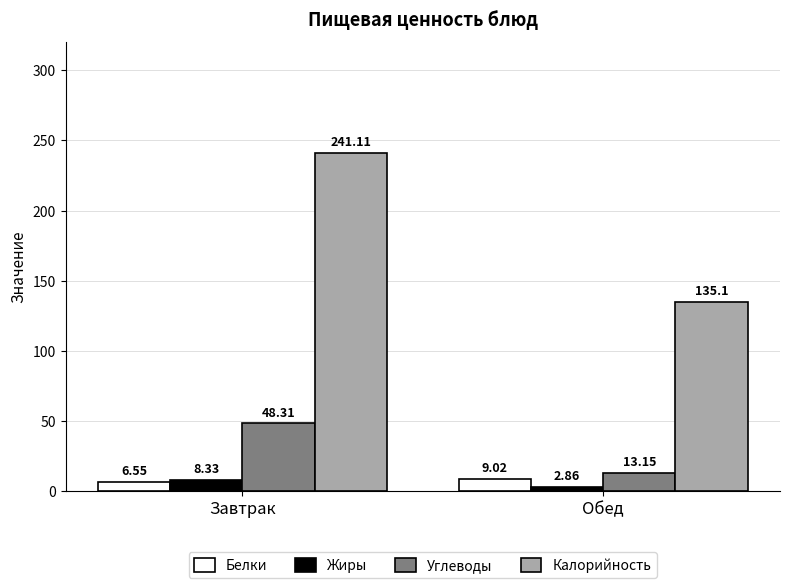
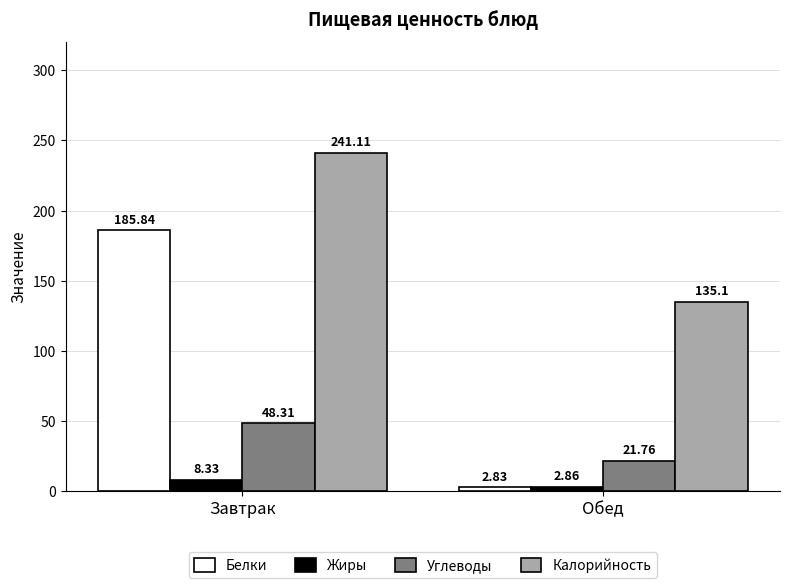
Белки, Завтрак: 6.55 -> 185.84
Белки, Обед: 9.02 -> 2.83
Углеводы, Обед: 13.15 -> 21.76
